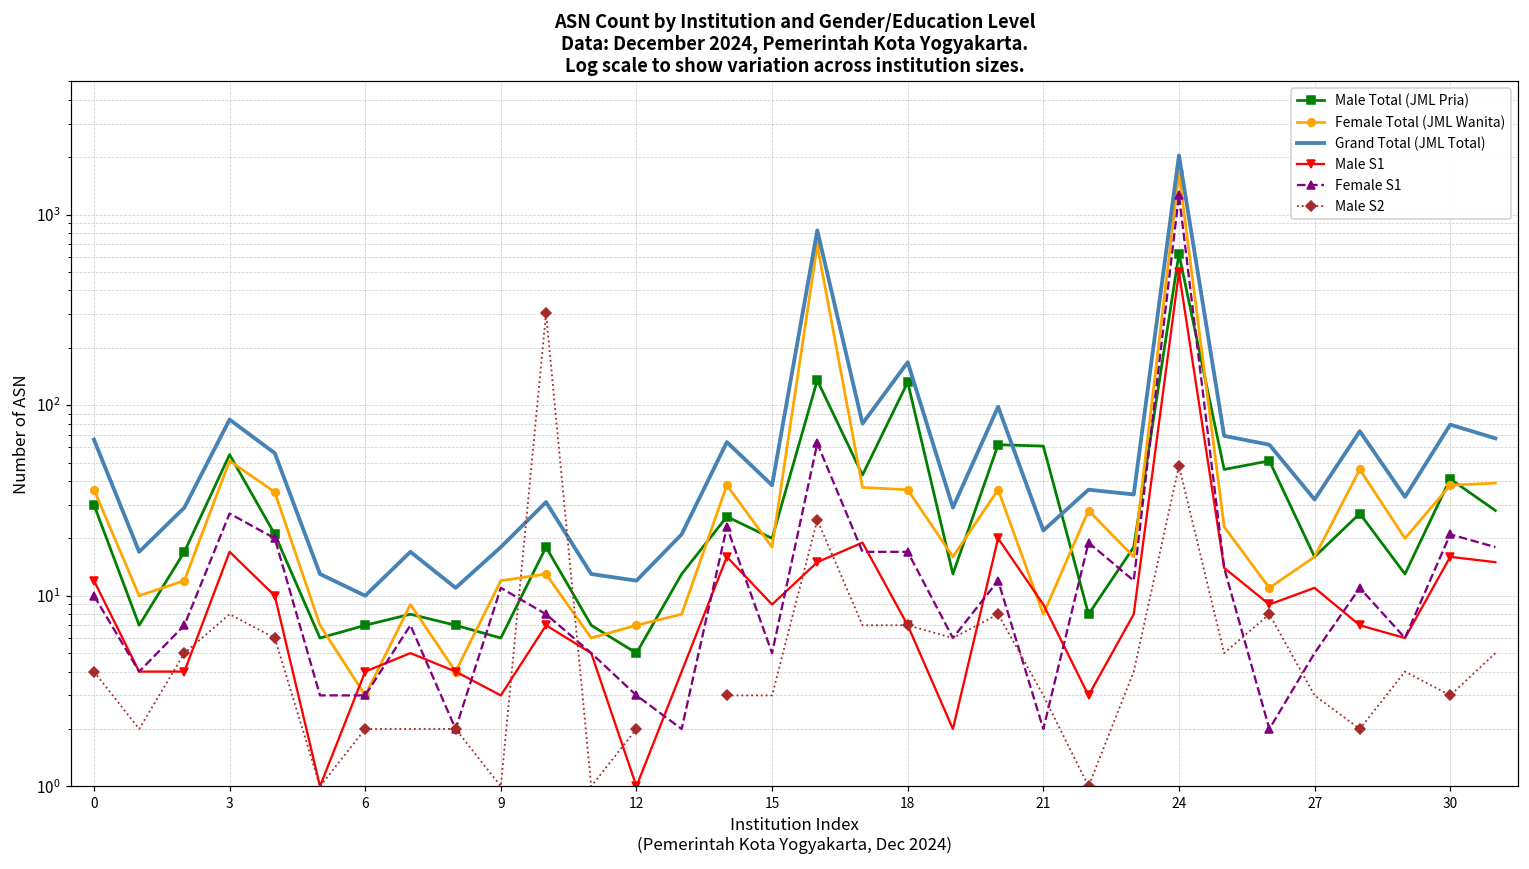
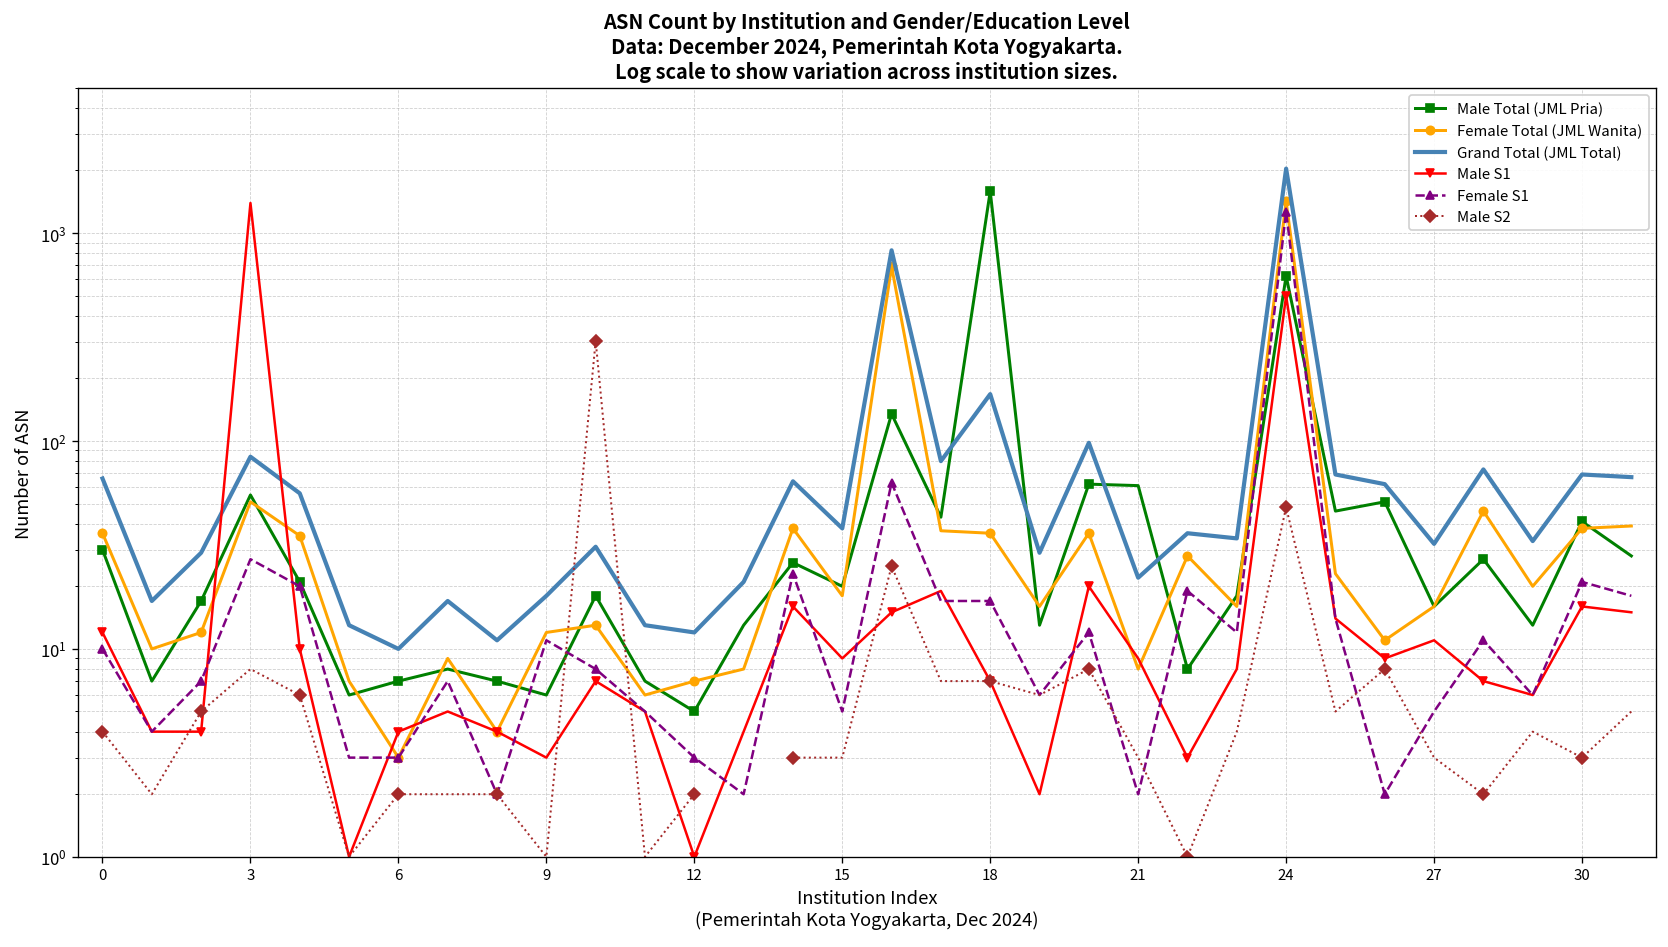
Male S1, 3: 17 -> 1400
Male Total (JML Pria), 18: 130 -> 1600
Female Total (JML Wanita), 24: 1700 -> 1400
Grand Total (JML Total), 30: 80 -> 69
